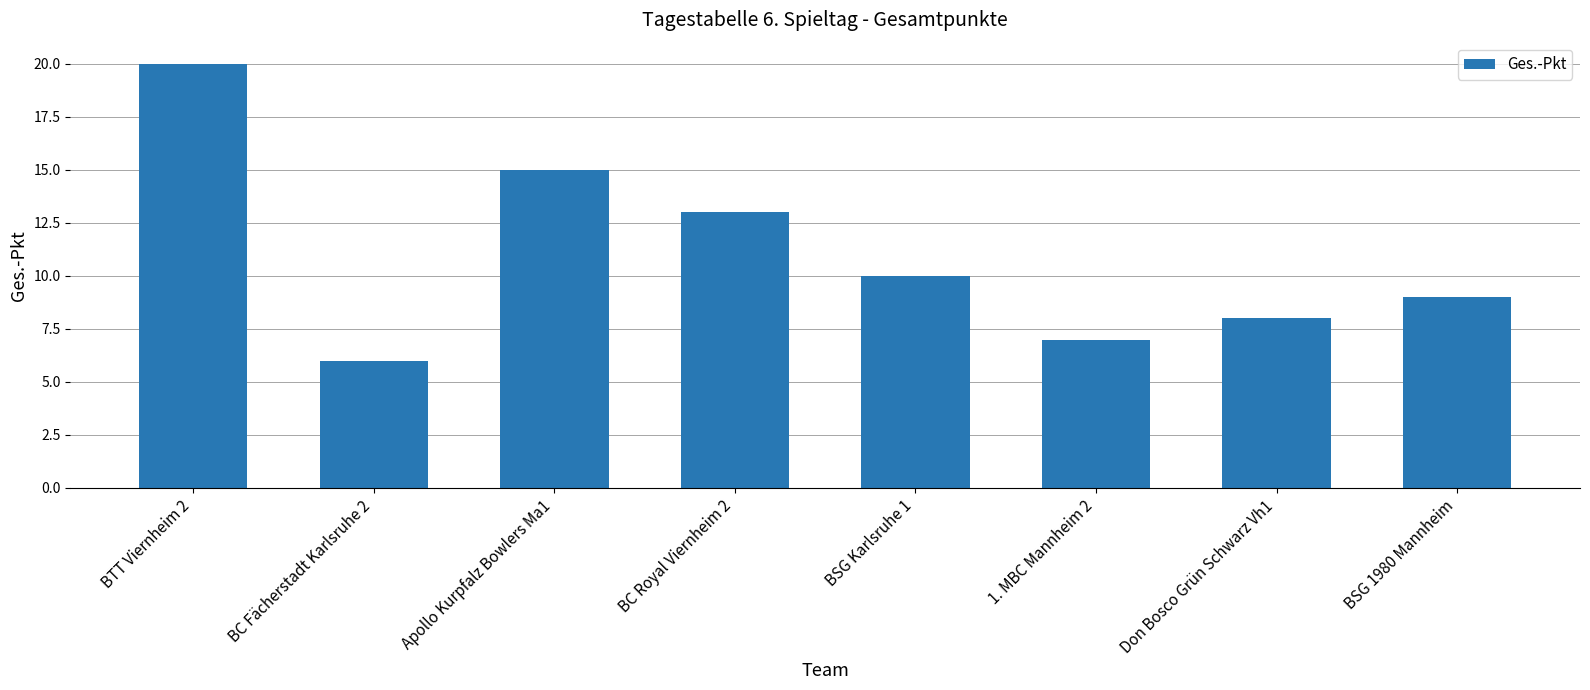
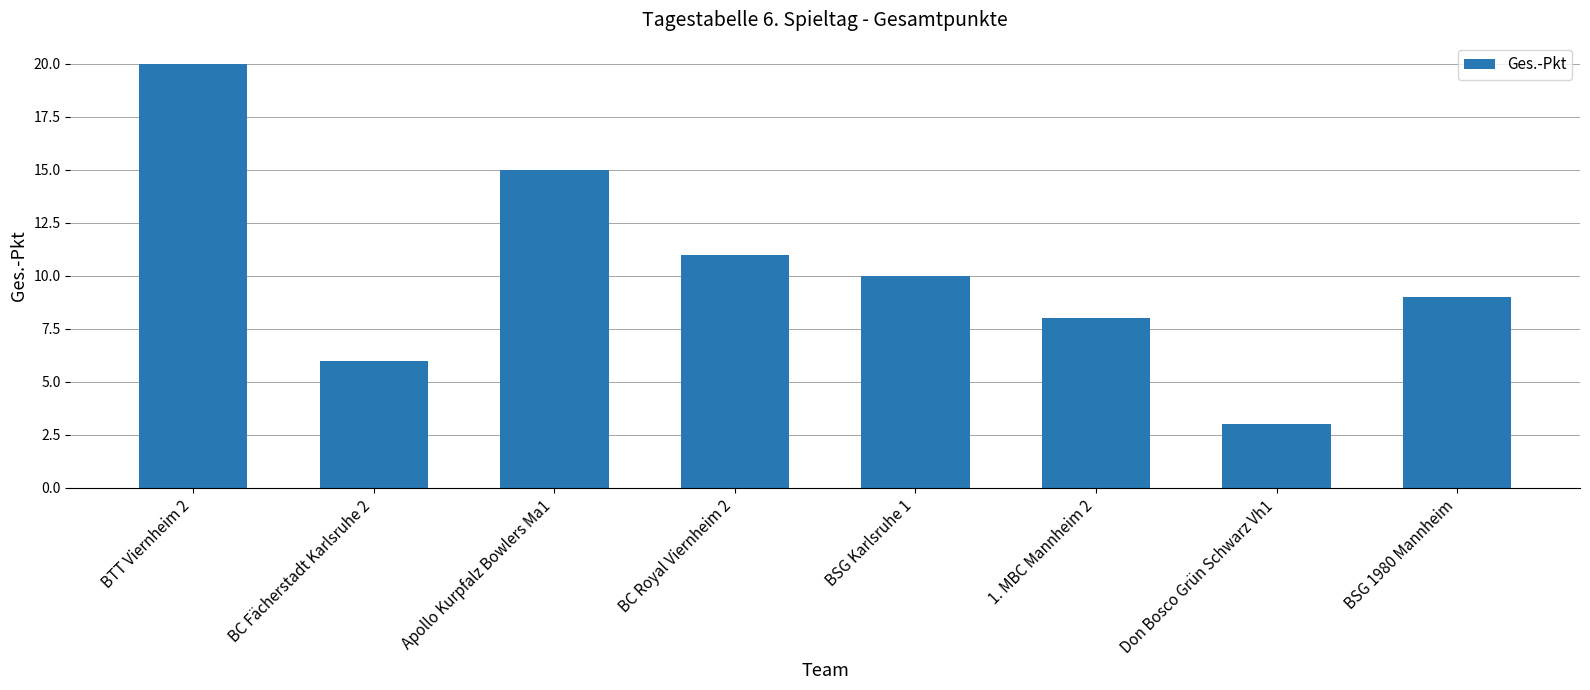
BC Royal Viernheim 2: 13 -> 11
1. MBC Mannheim 2: 7 -> 8
Don Bosco Grün Schwarz Vh1: 8 -> 3
